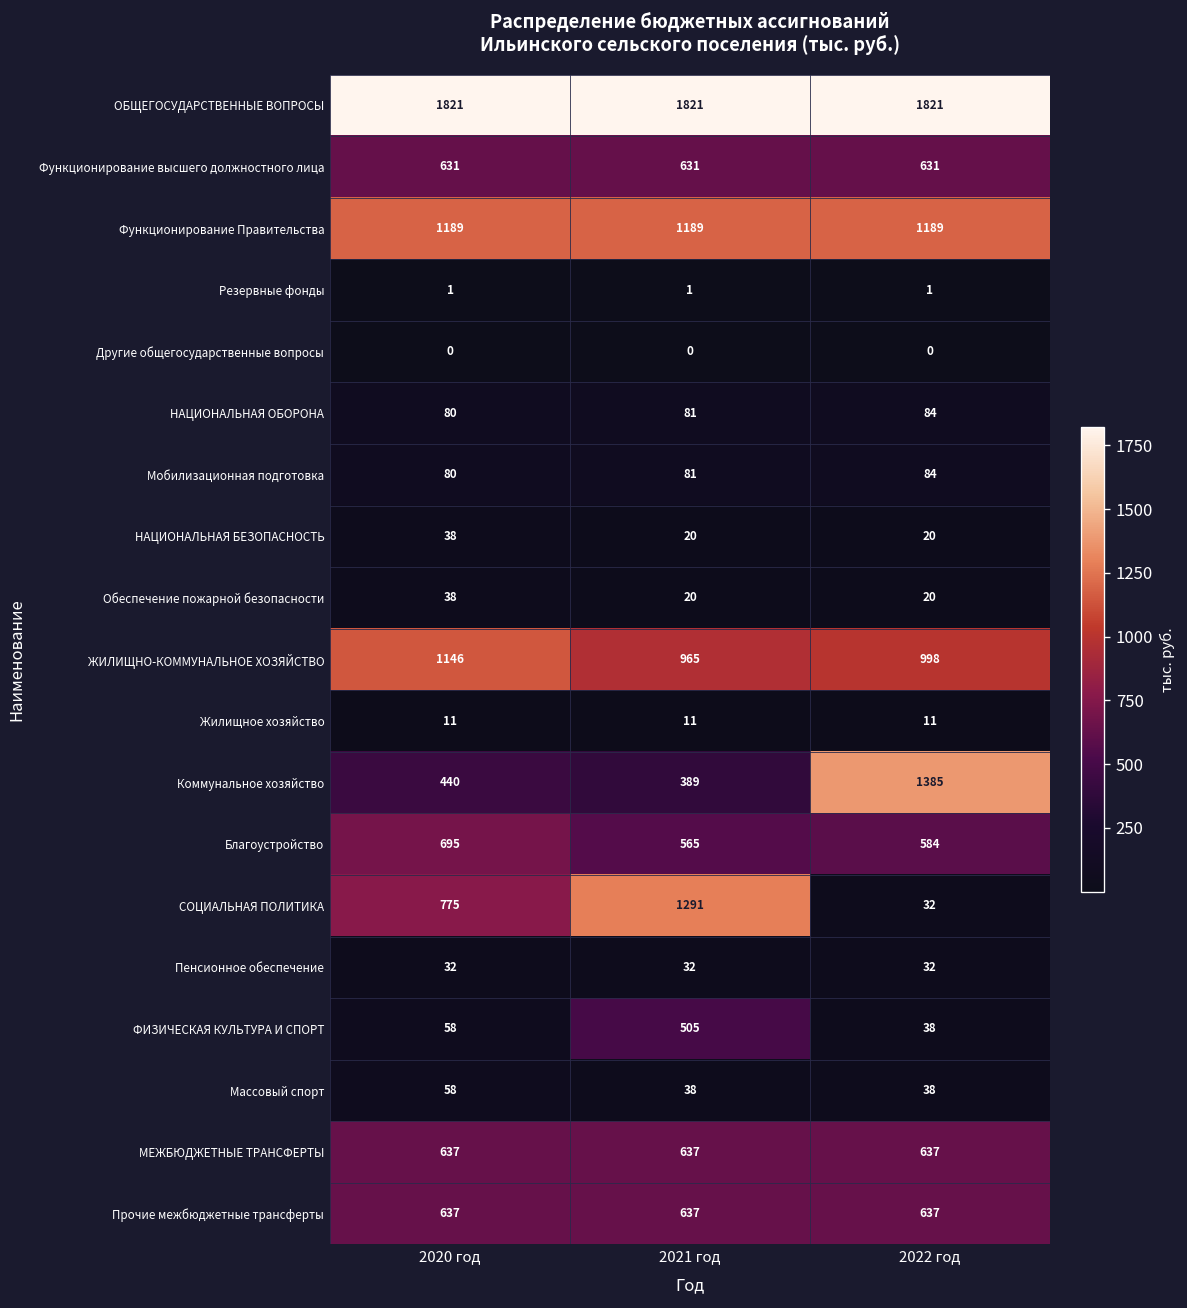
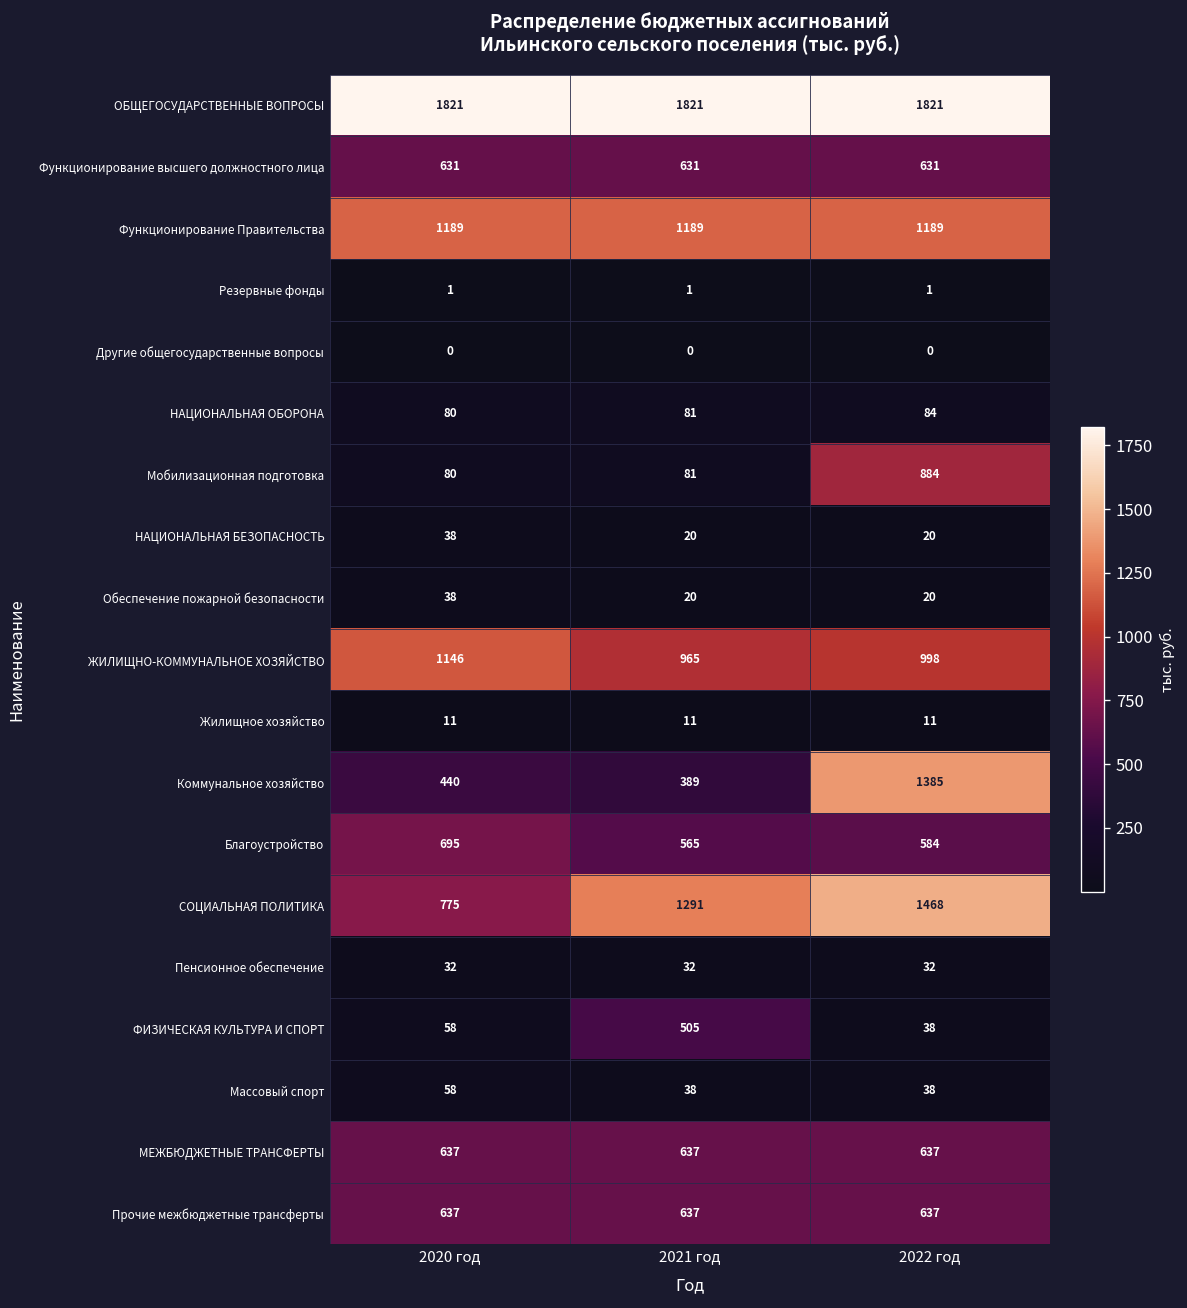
Мобилизационная подготовка, 2022 год: 84 -> 884
СОЦИАЛЬНАЯ ПОЛИТИКА, 2022 год: 32 -> 1468
